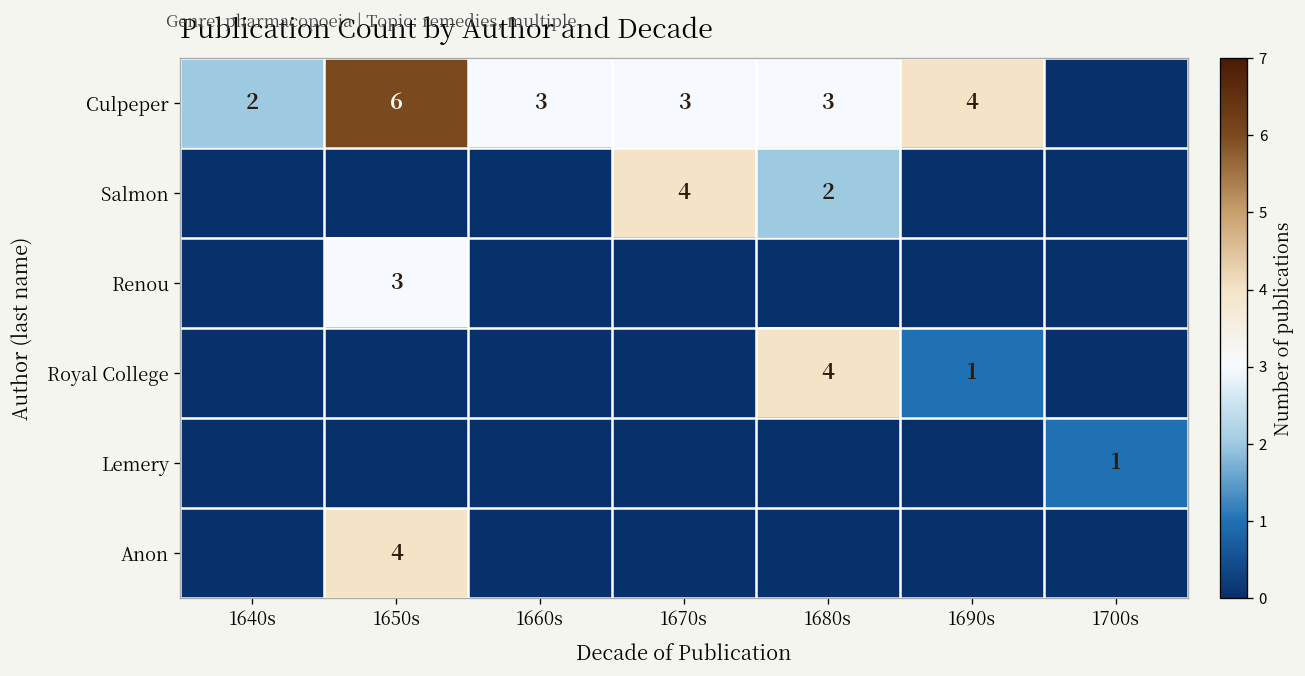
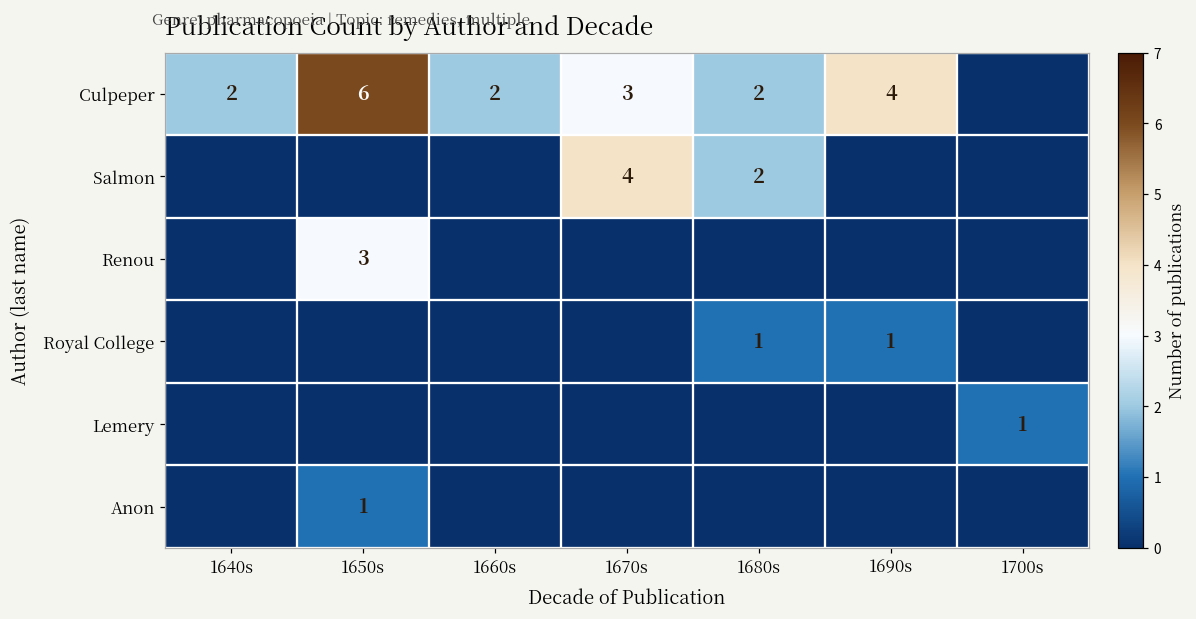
Culpeper, 1660s: 3 -> 2
Culpeper, 1680s: 3 -> 2
Royal College, 1680s: 4 -> 1
Anon, 1650s: 4 -> 1
